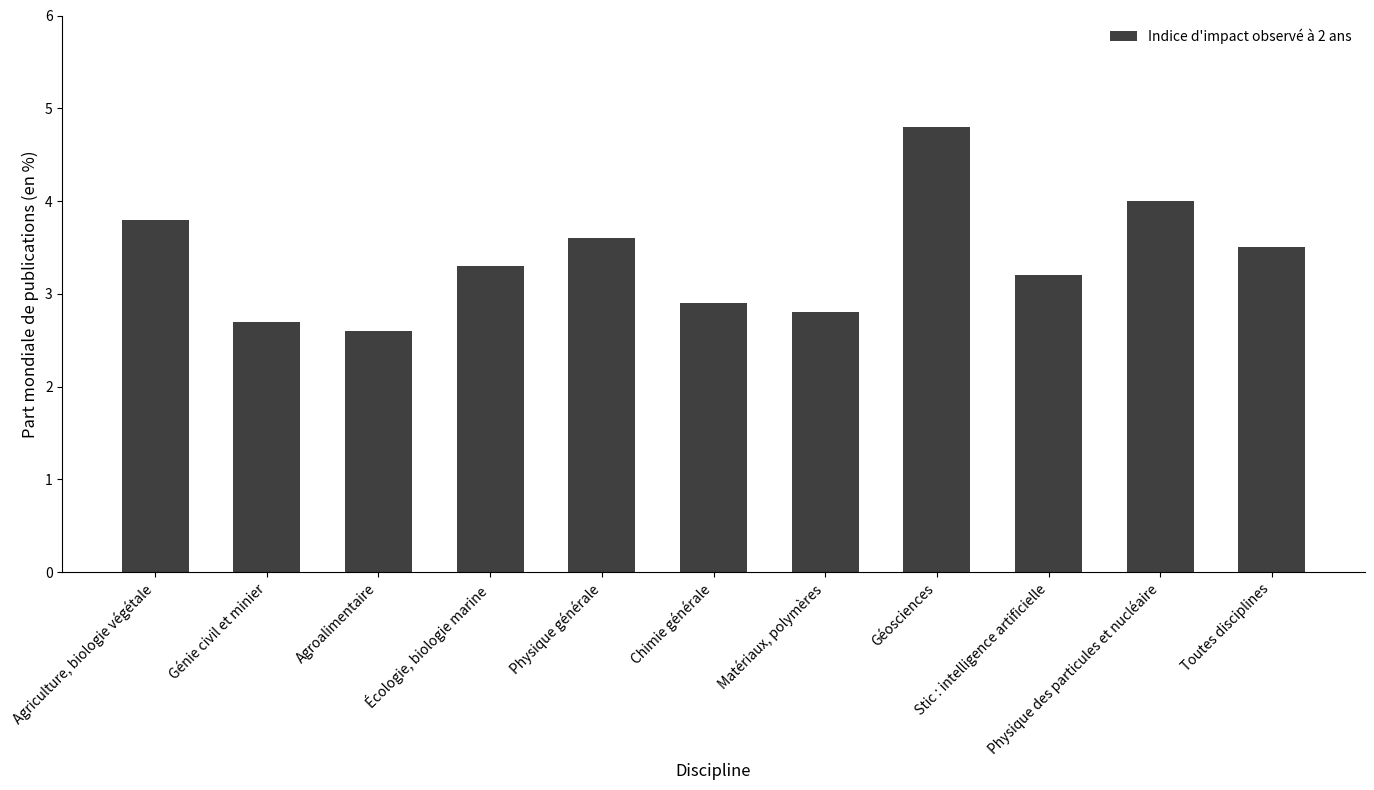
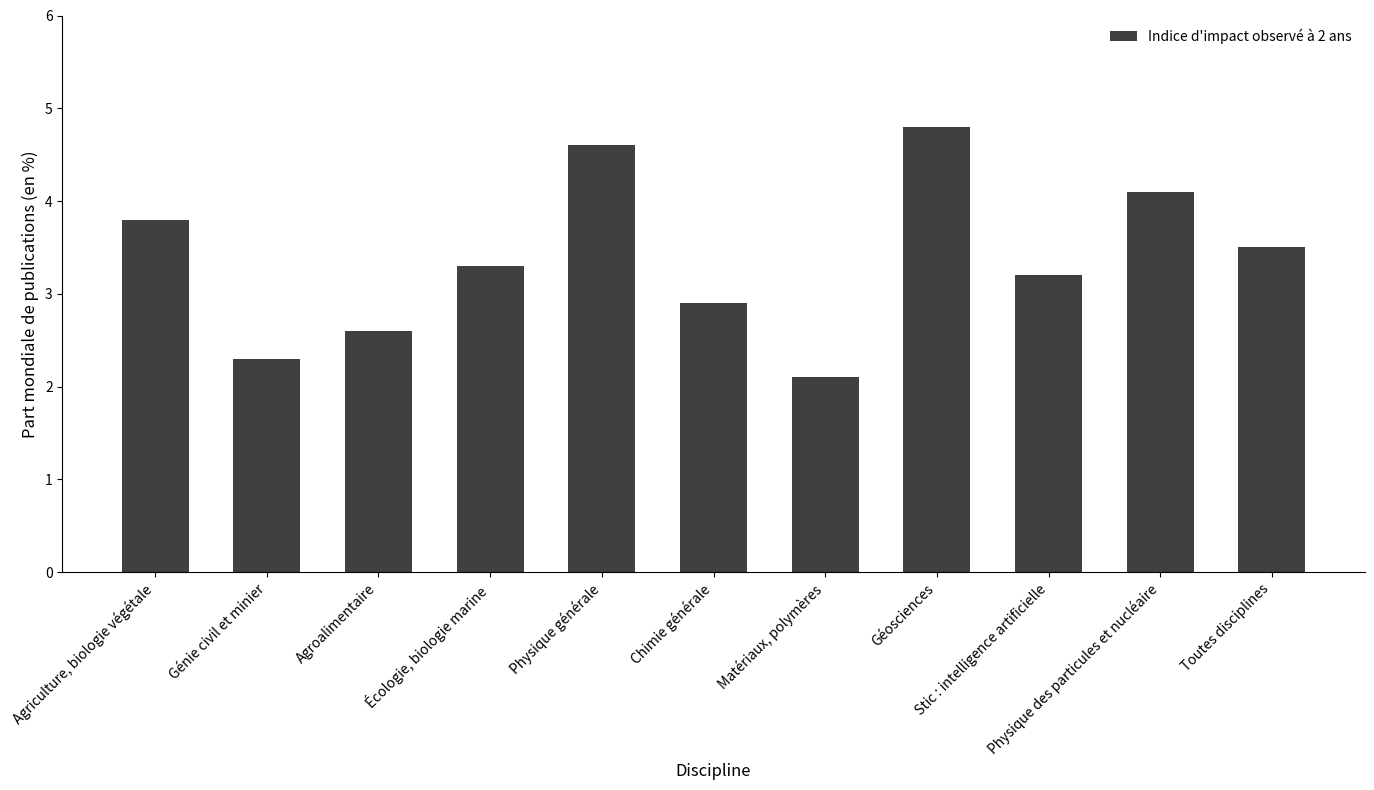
Génie civil et minier: 2.7 -> 2.3
Physique générale: 3.6 -> 4.6
Matériaux, polymères: 2.8 -> 2.1
Physique des particules et nucléaire: 4.0 -> 4.1
